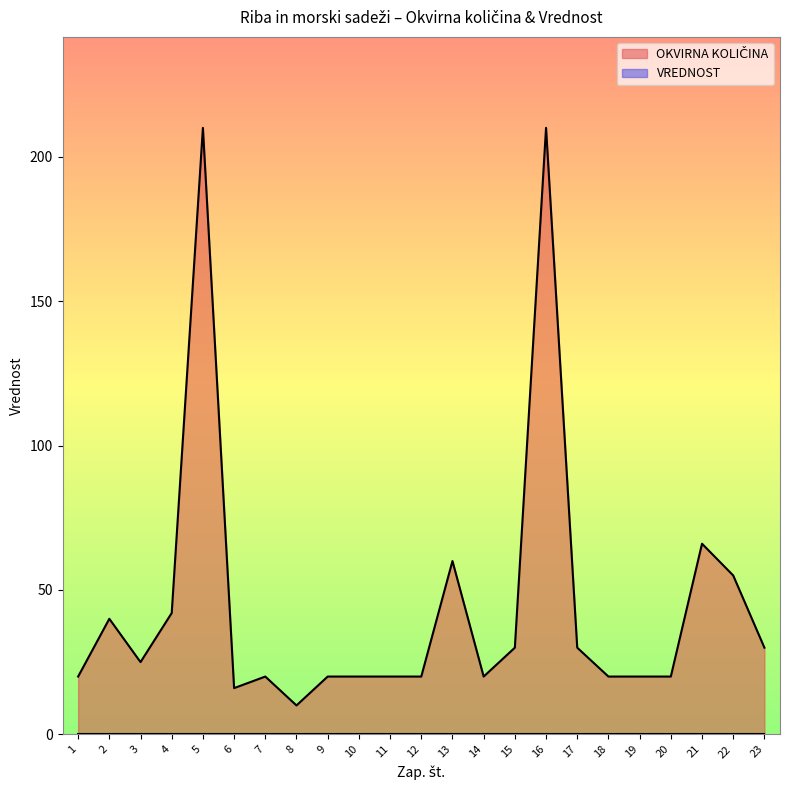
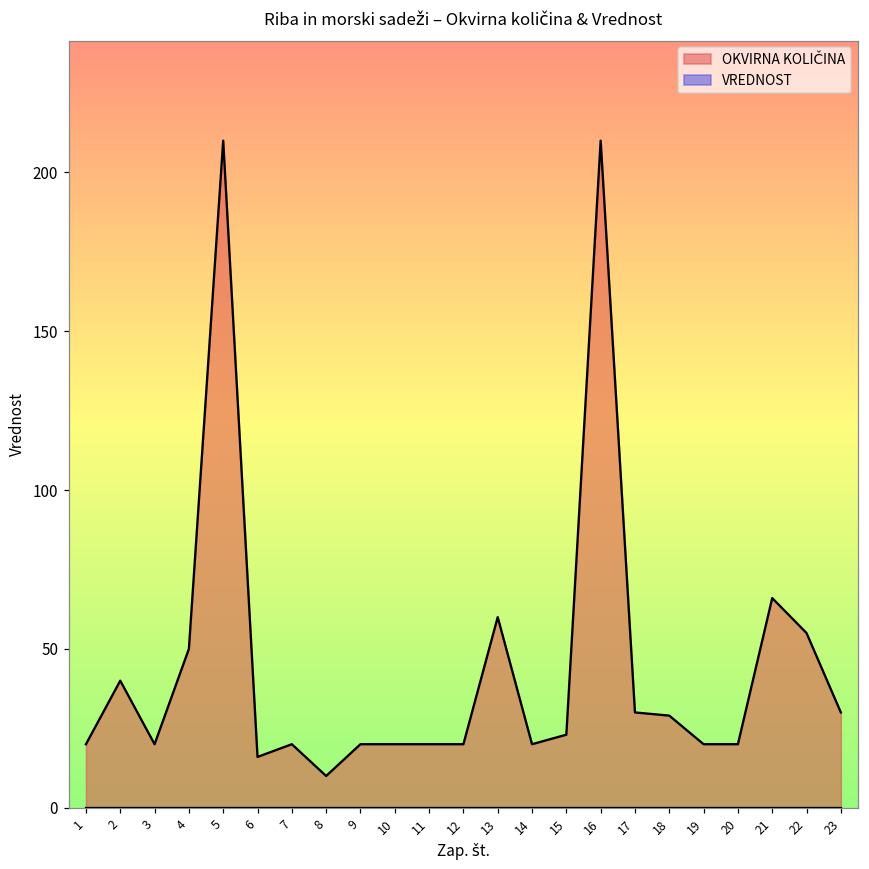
OKVIRNA KOLIČINA, 3: 25 -> 20
OKVIRNA KOLIČINA, 4: 42 -> 50
OKVIRNA KOLIČINA, 15: 30 -> 23
OKVIRNA KOLIČINA, 18: 20 -> 29
